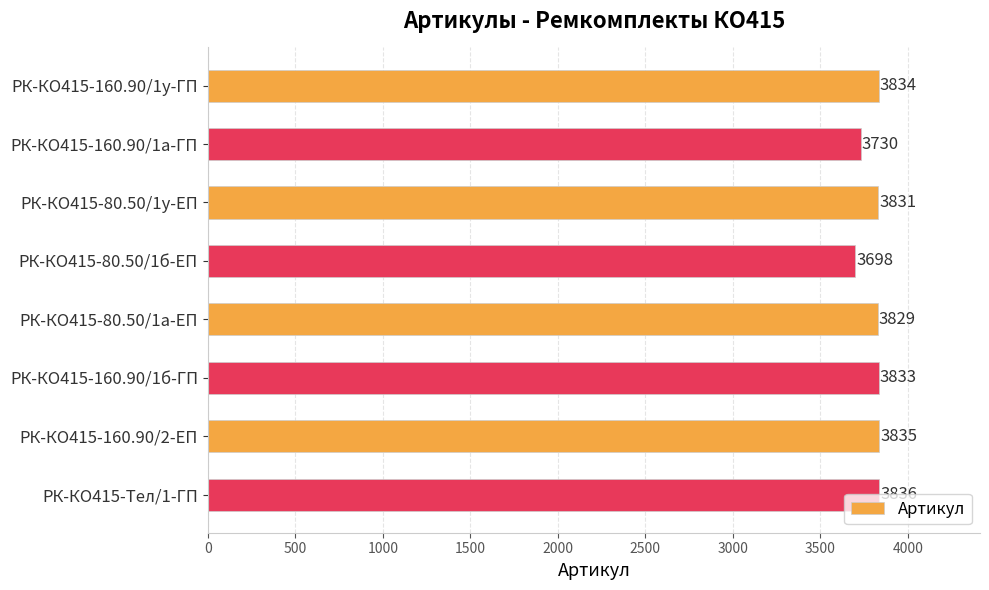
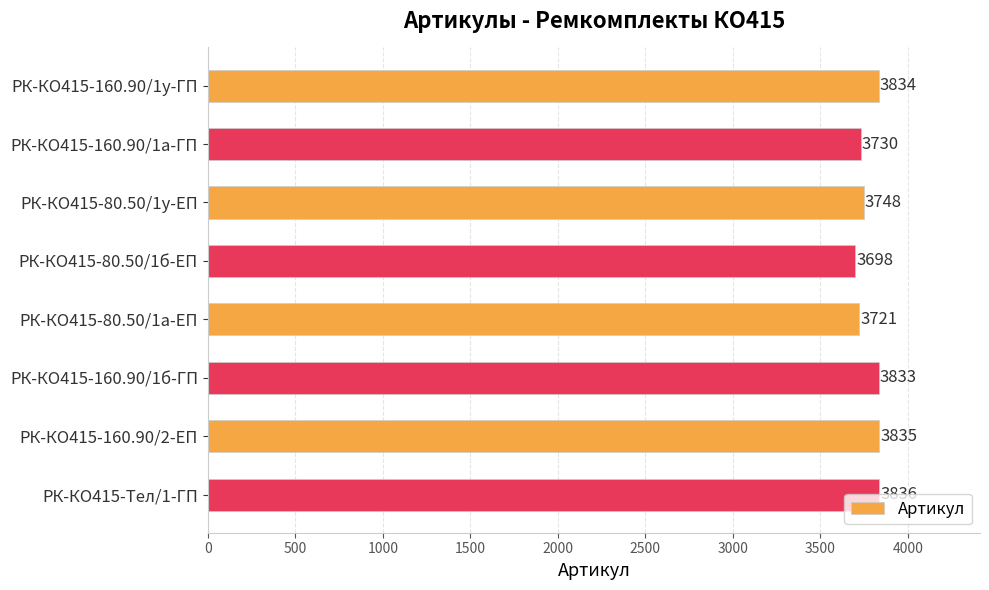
РК-КО415-80.50/1у-ЕП: 3831 -> 3748
РК-КО415-80.50/1а-ЕП: 3829 -> 3721
